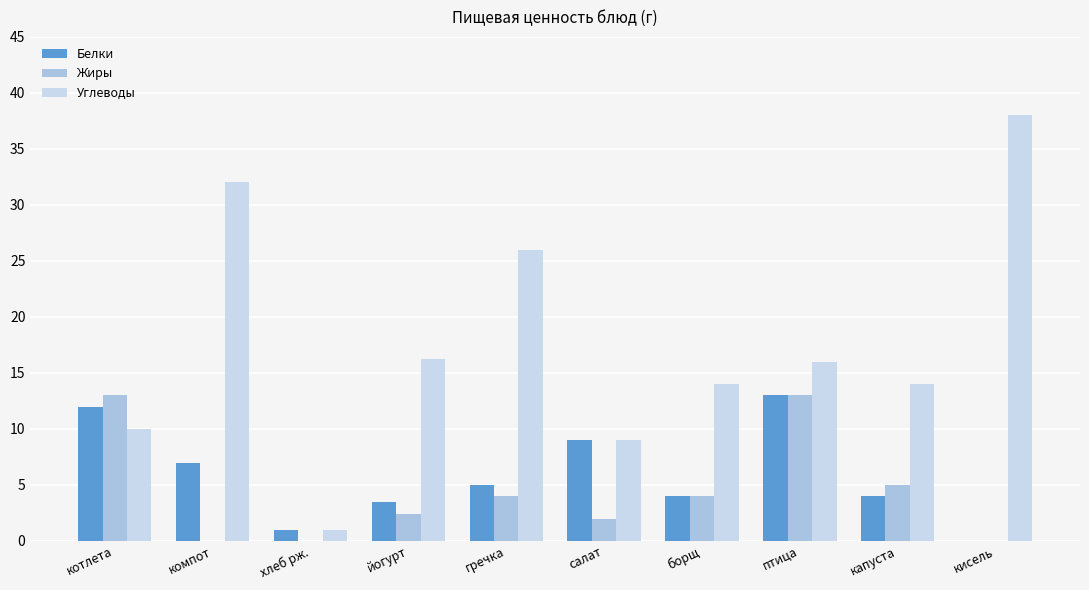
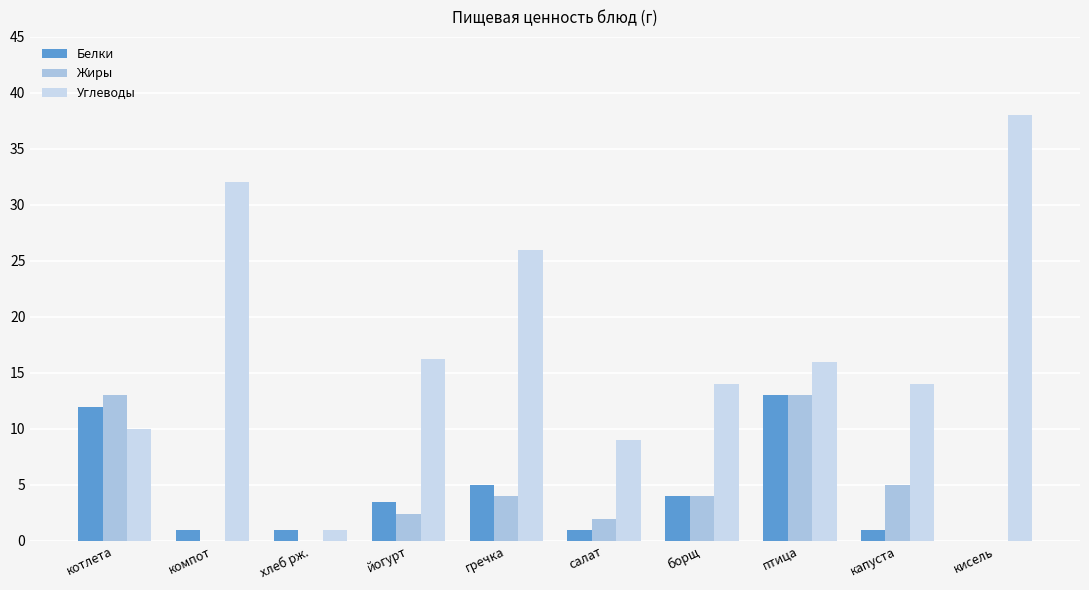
Белки, компот: 7 -> 1
Белки, салат: 9 -> 1
Белки, капуста: 4 -> 1
